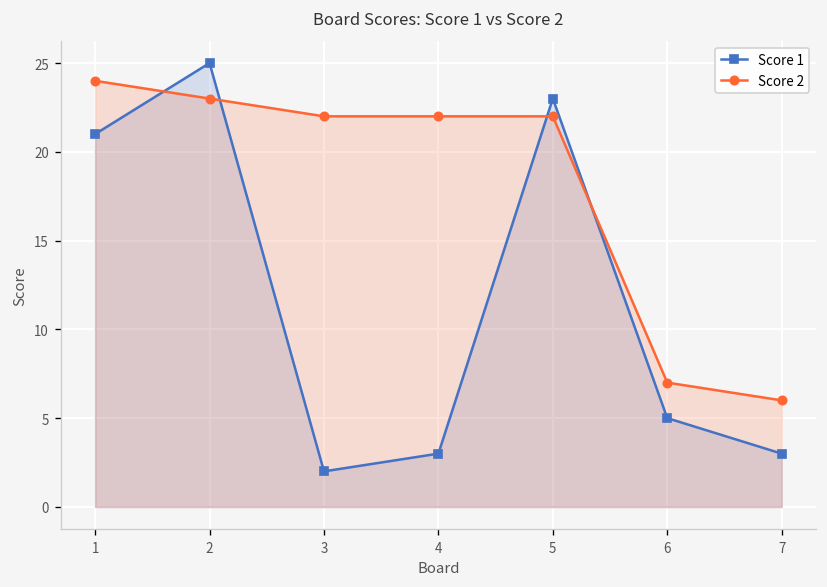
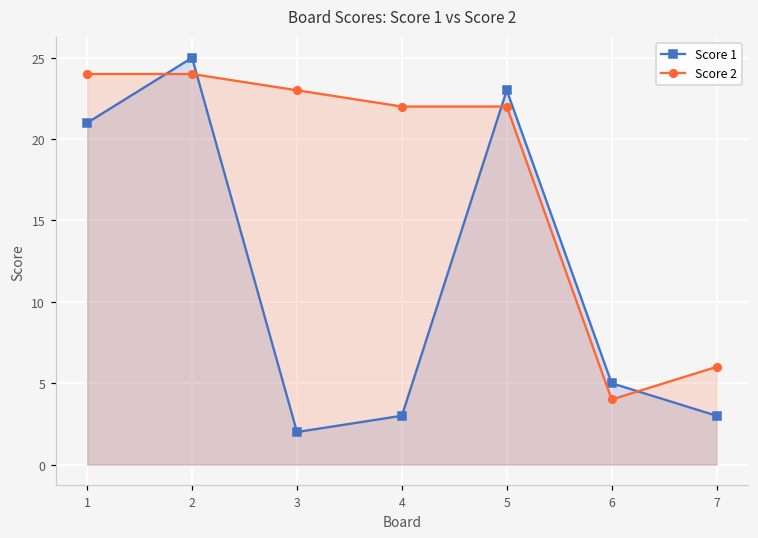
Score 2, 2: 23 -> 24
Score 2, 3: 22 -> 23
Score 2, 6: 7 -> 4
